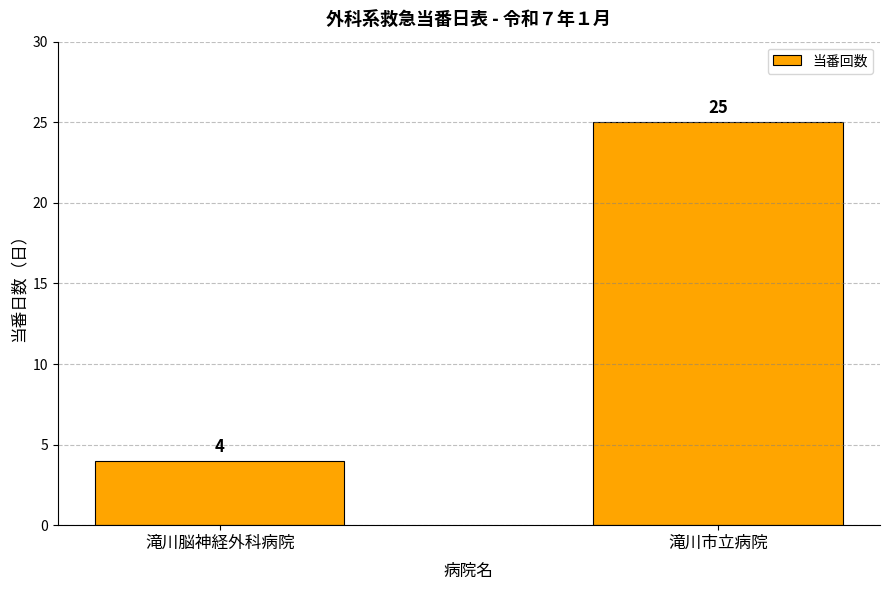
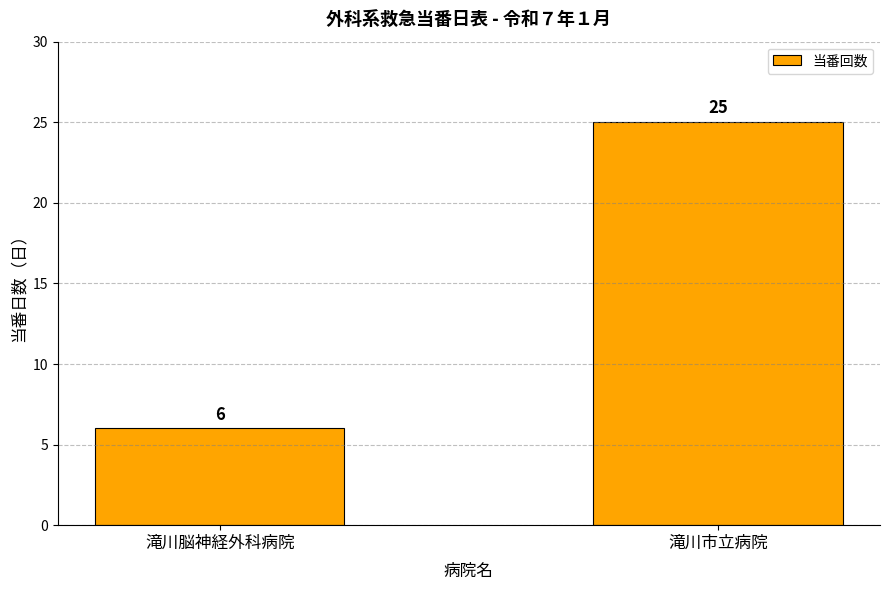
滝川脳神経外科病院: 4 -> 6
